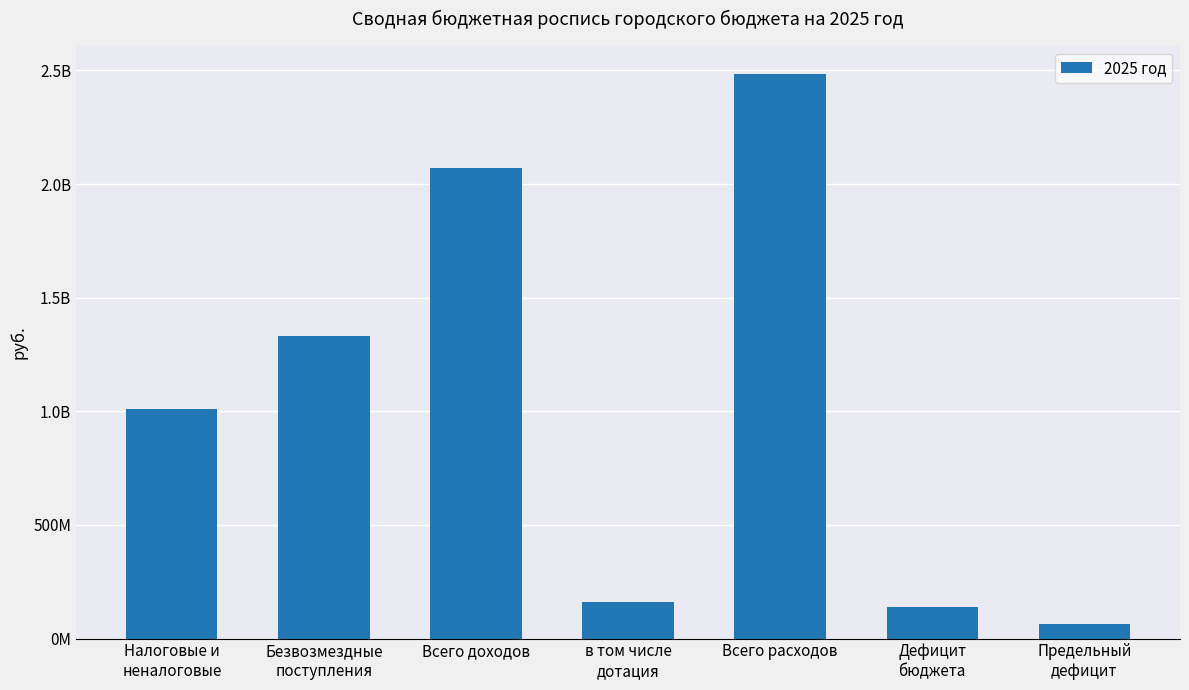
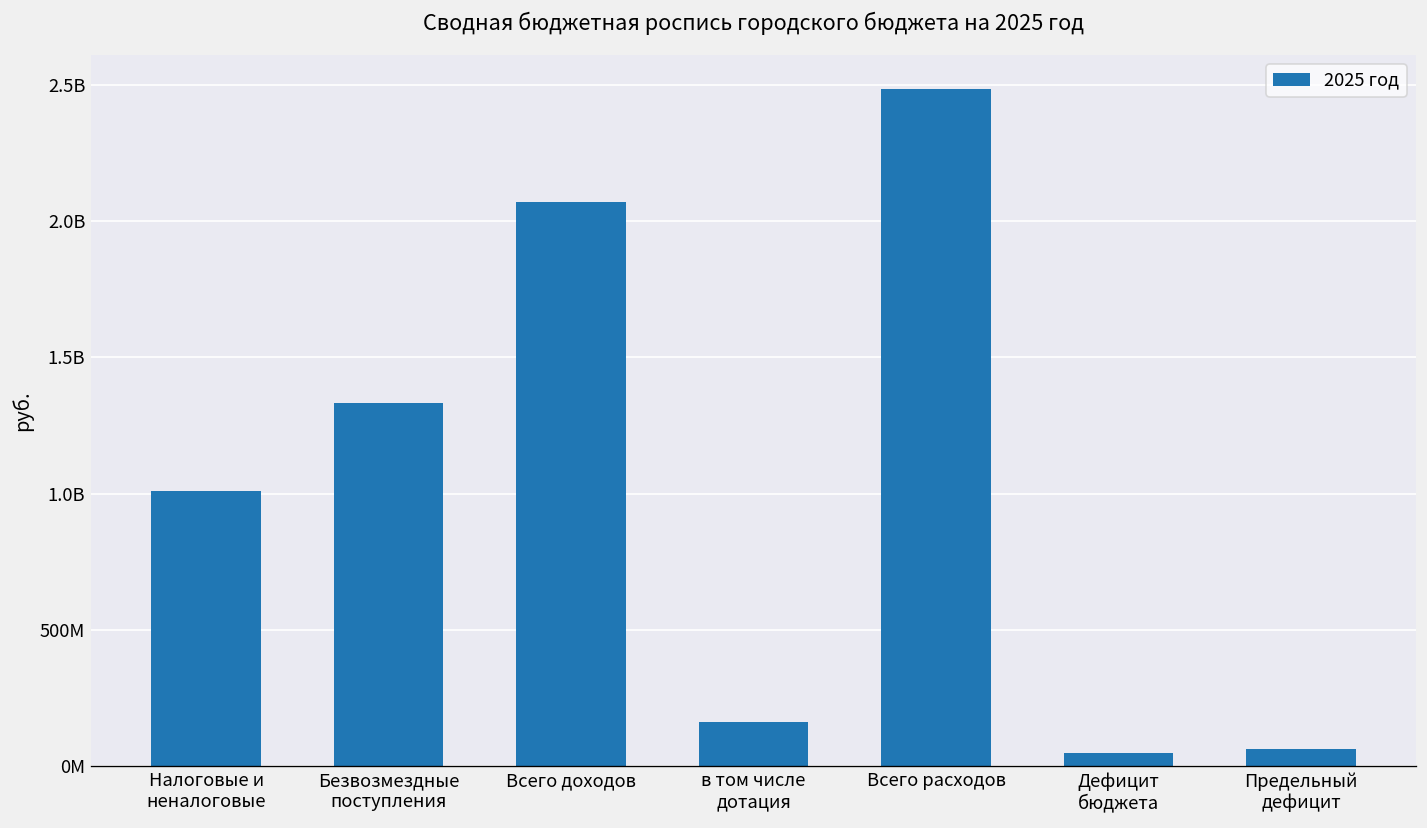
Дефицит бюджета: 140000000 -> 50000000
